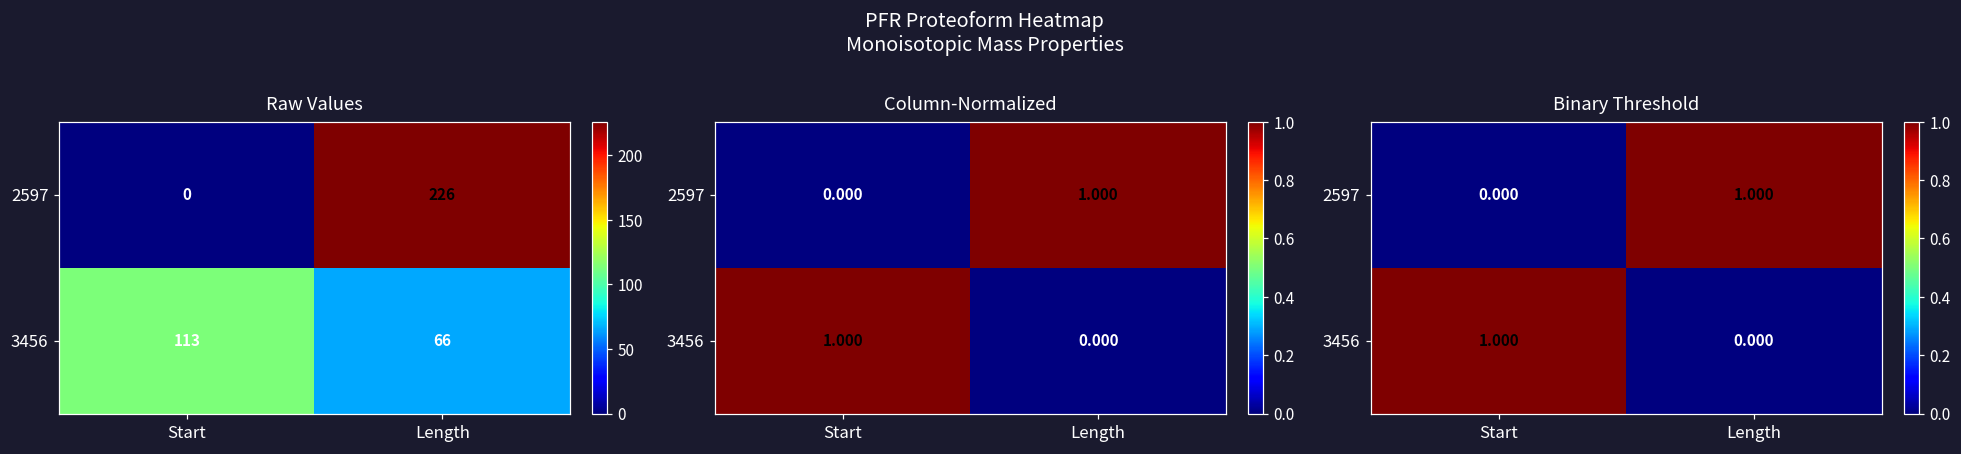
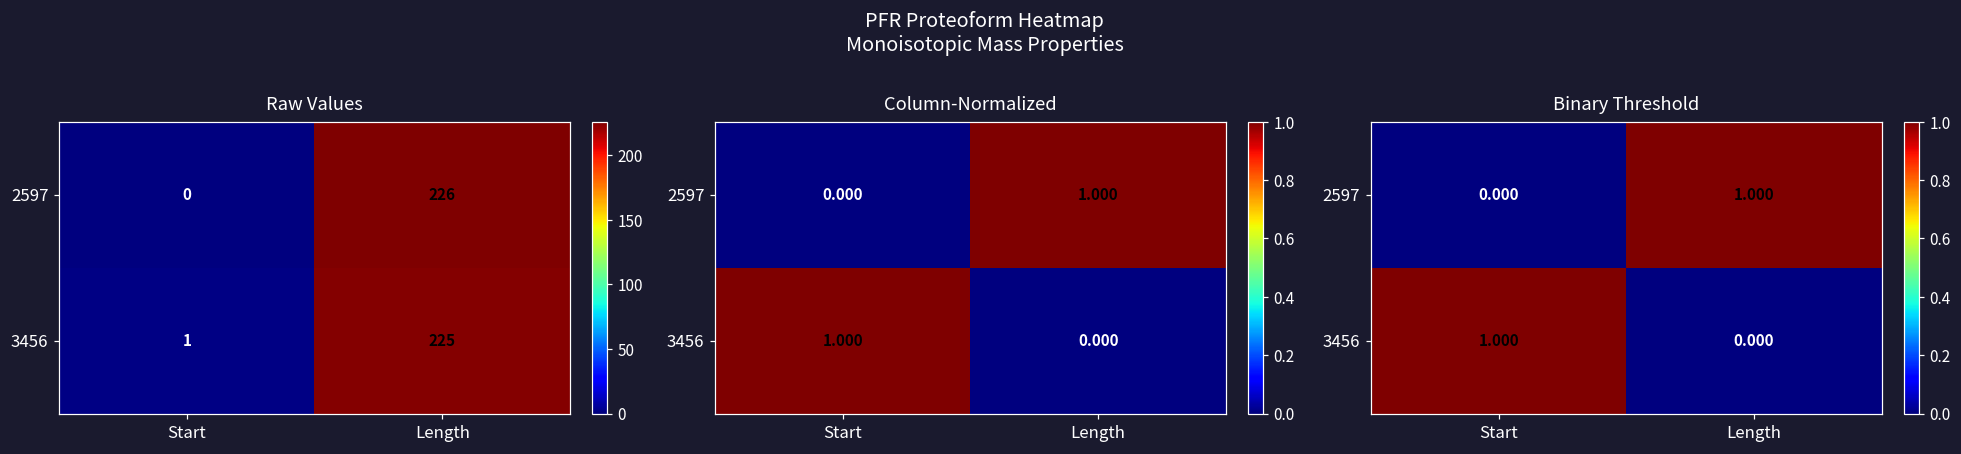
Raw Values, 3456, Start: 113 -> 1
Raw Values, 3456, Length: 66 -> 225
